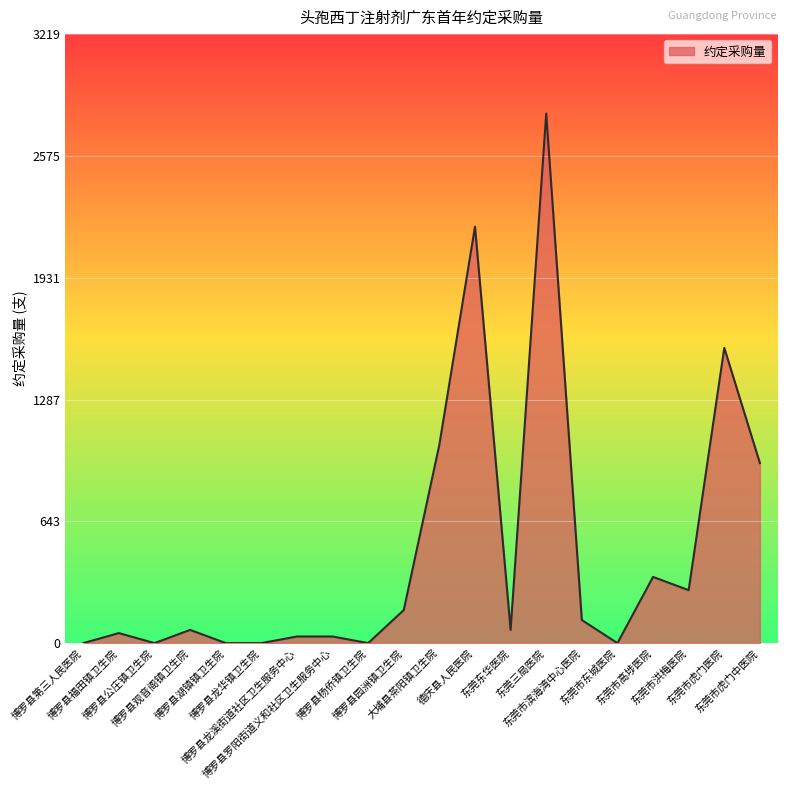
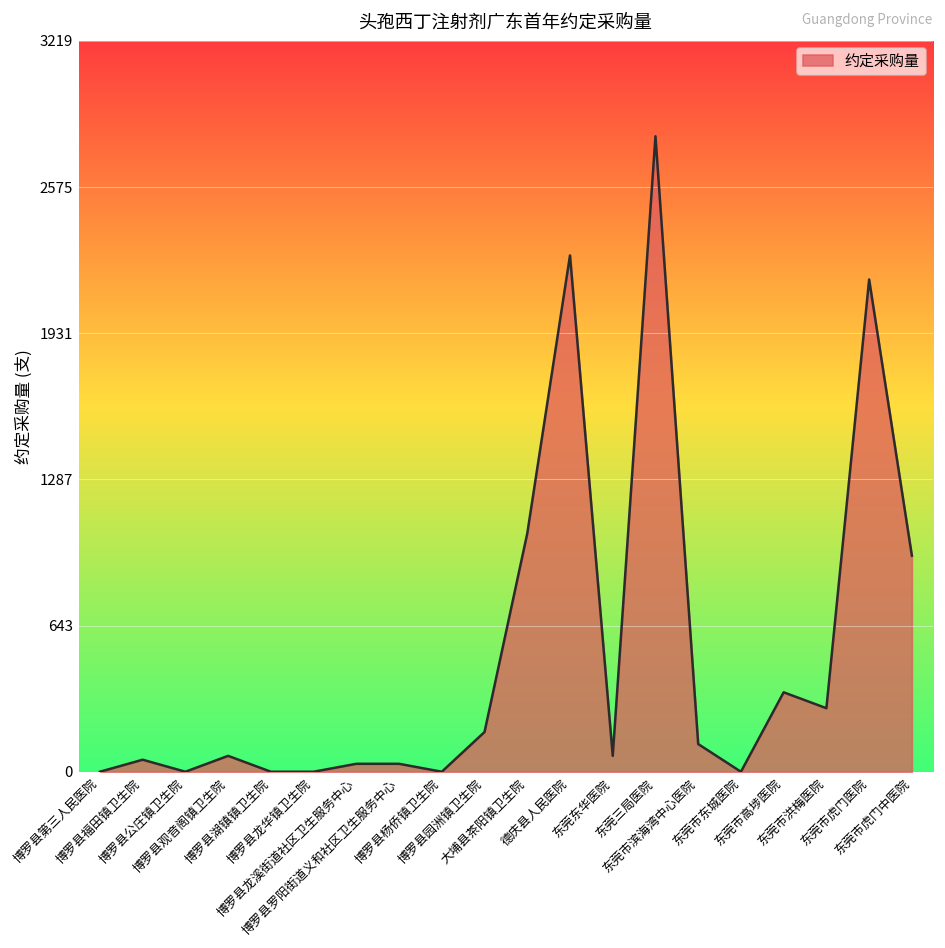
德庆县人民医院: 2200 -> 2270
东莞市虎门医院: 1560 -> 2170
